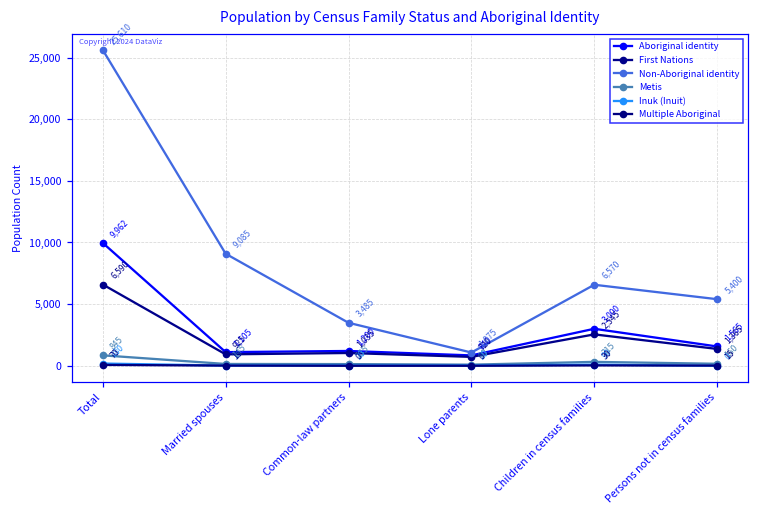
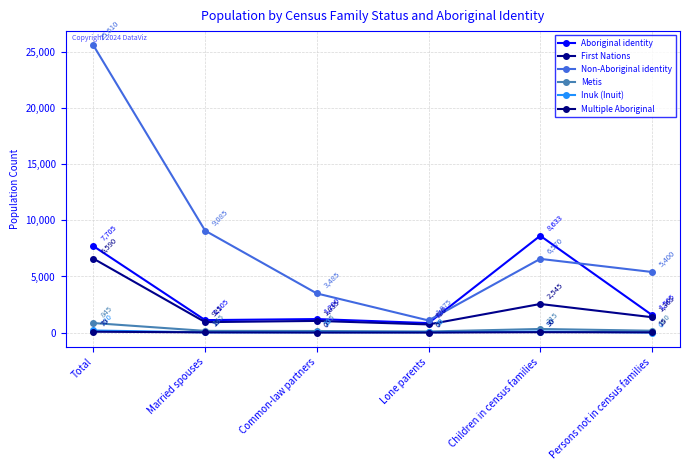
Aboriginal identity, Total: 9,962 -> 7,705
Aboriginal identity, Children in census families: 3,000 -> 8,633
